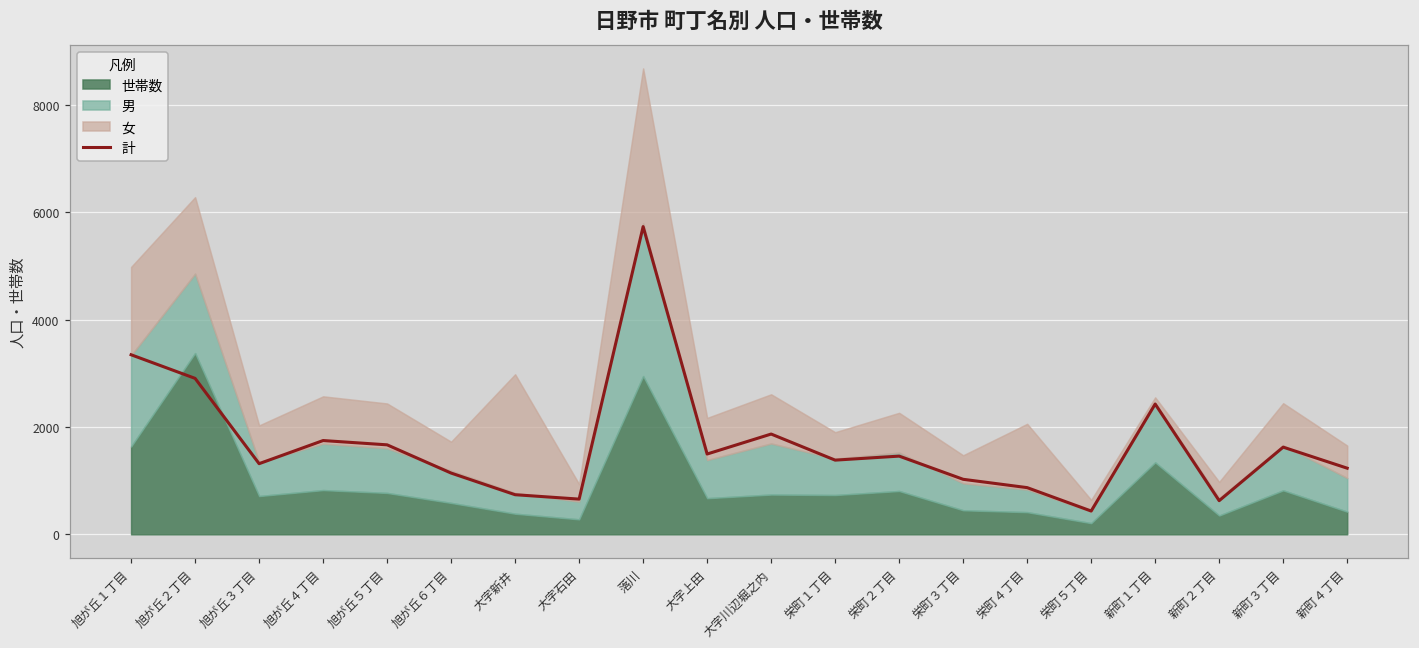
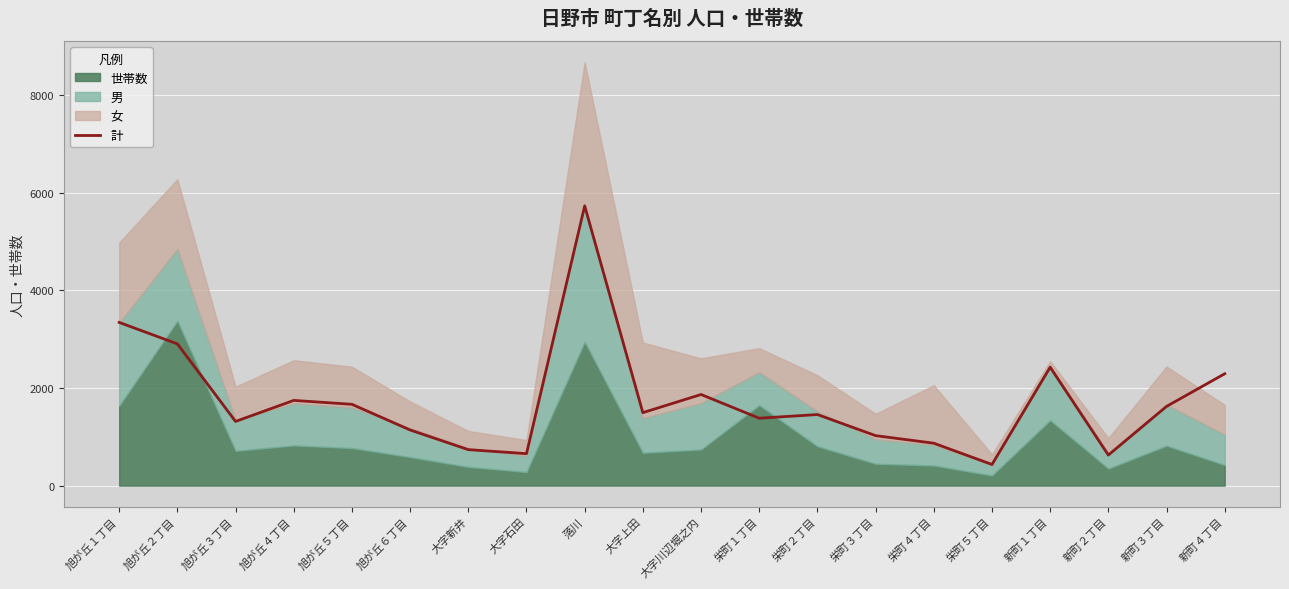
女, 大字新井: 2200 -> 400
女, 大字上田: 800 -> 1500
世帯数, 栄町１丁目: 700 -> 1600
計, 新町４丁目: 1200 -> 2300
